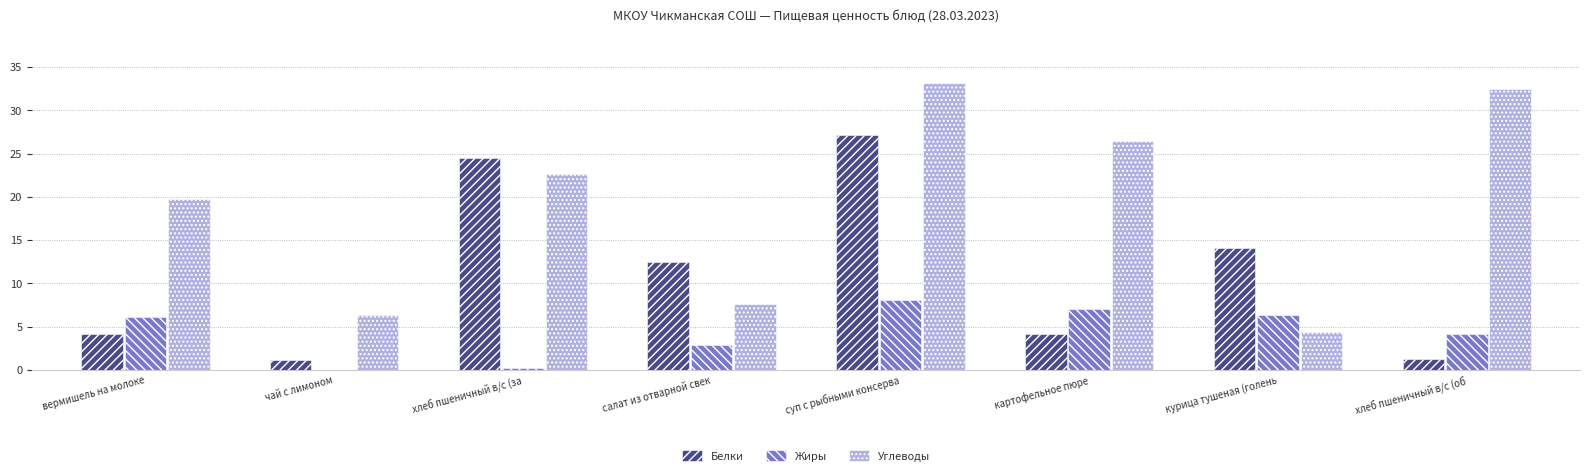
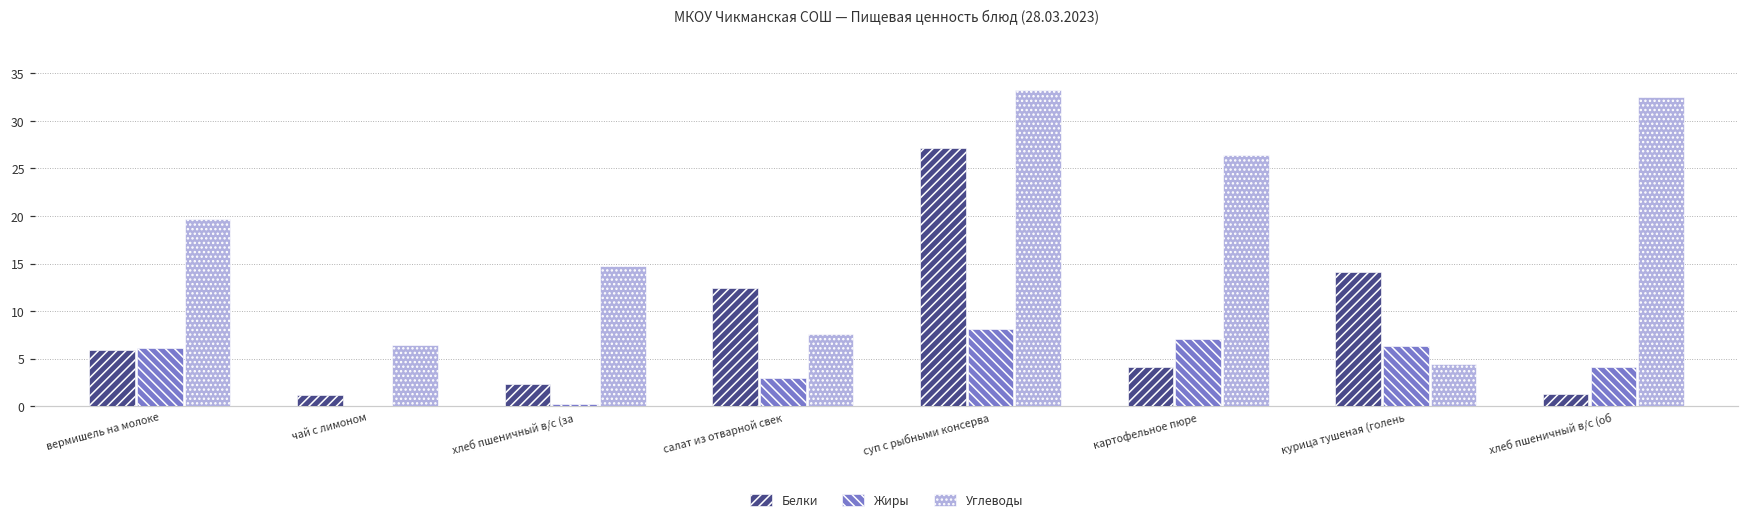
Белки, вермишель на молоке: 4 -> 6
Белки, хлеб пшеничный в/с (за: 25 -> 2
Углеводы, хлеб пшеничный в/с (за: 23 -> 15
